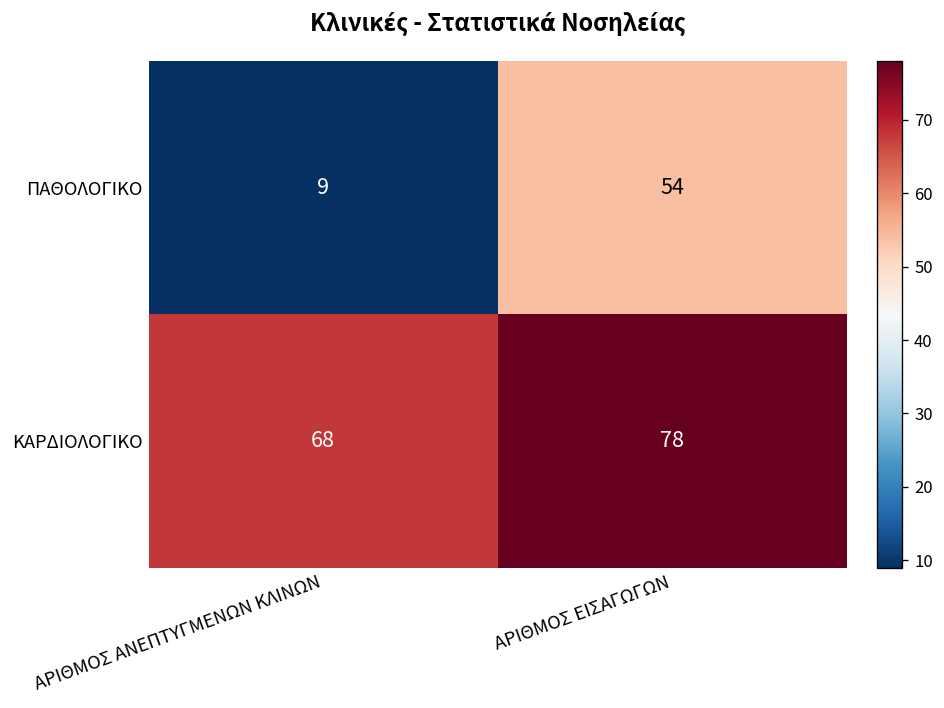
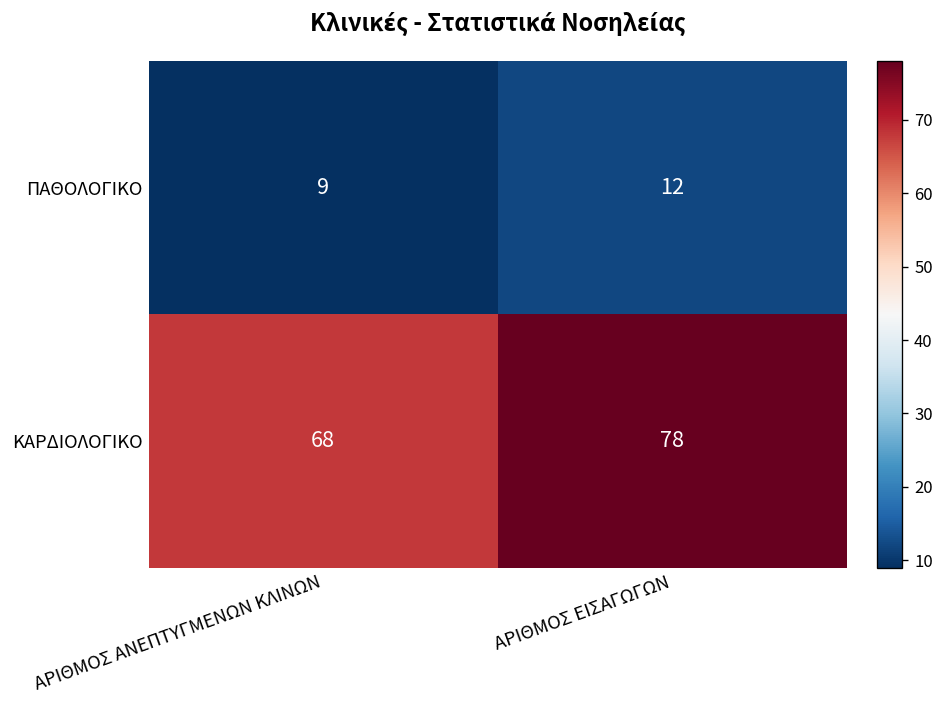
ΠΑΘΟΛΟΓΙΚΟ, ΑΡΙΘΜΟΣ ΕΙΣΑΓΩΓΩΝ: 54 -> 12
